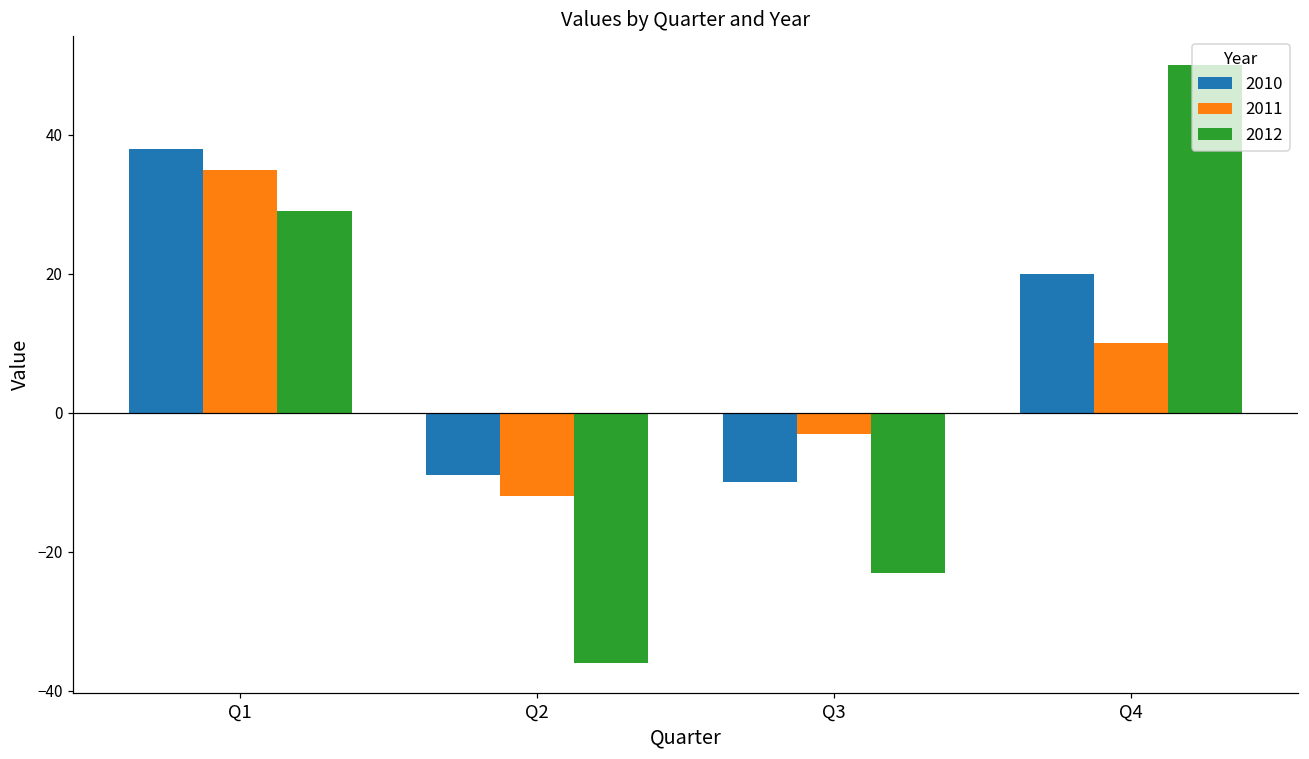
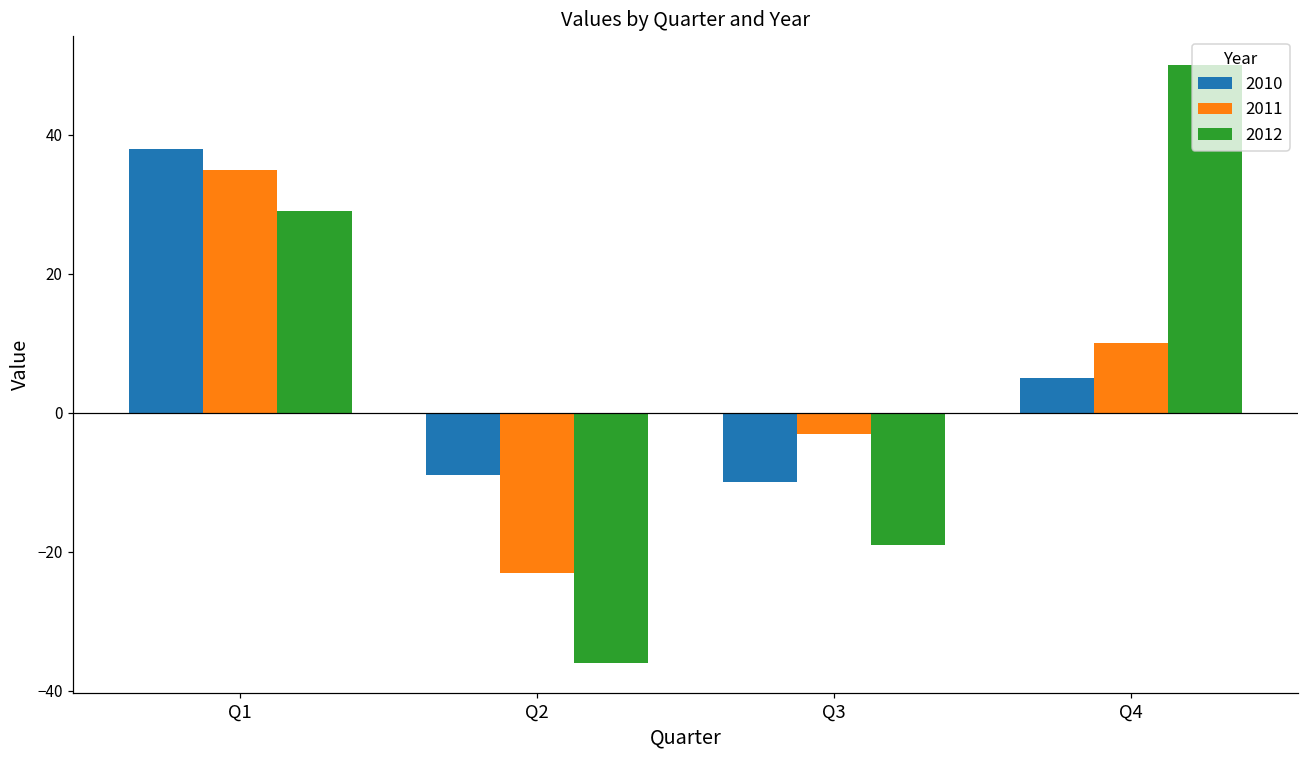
2011, Q2: -12 -> -23
2012, Q3: -23 -> -19
2010, Q4: 20 -> 5
